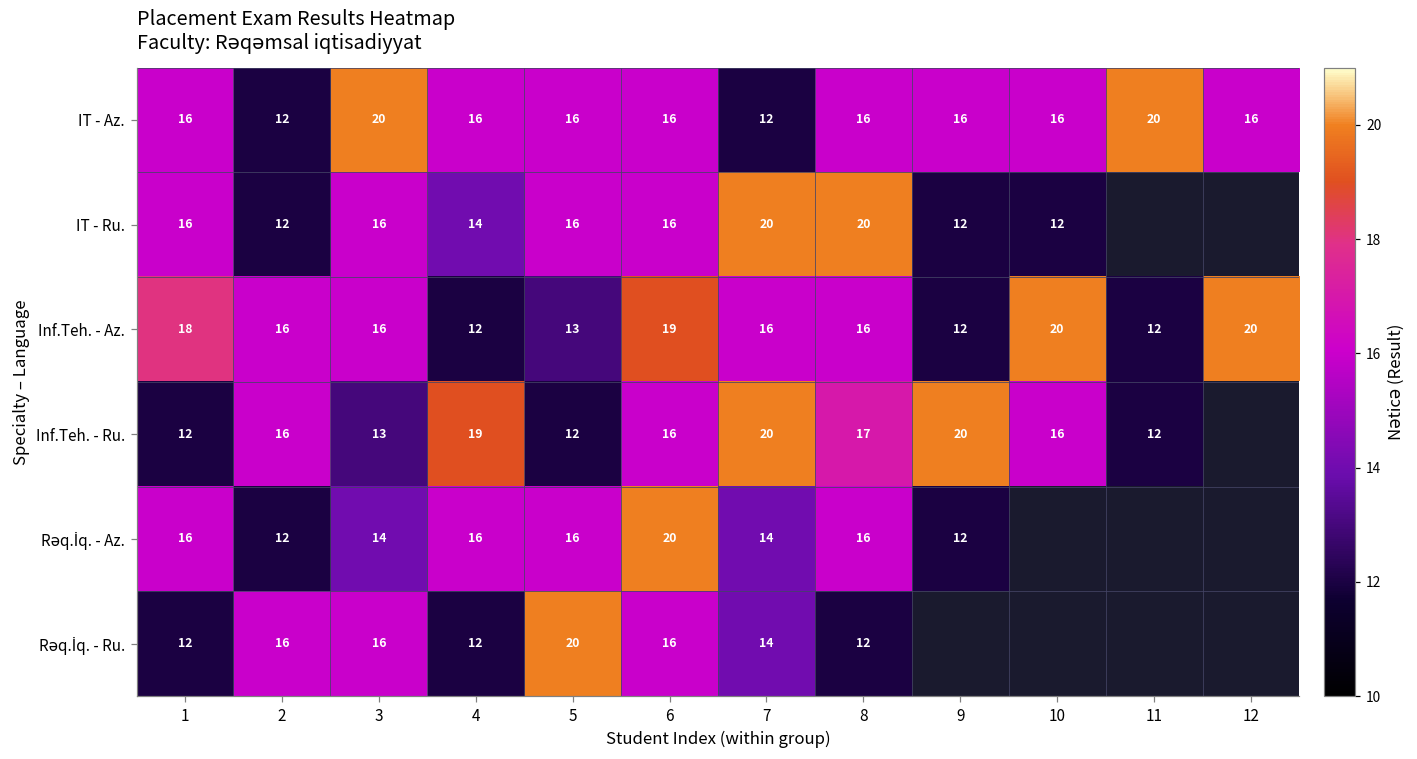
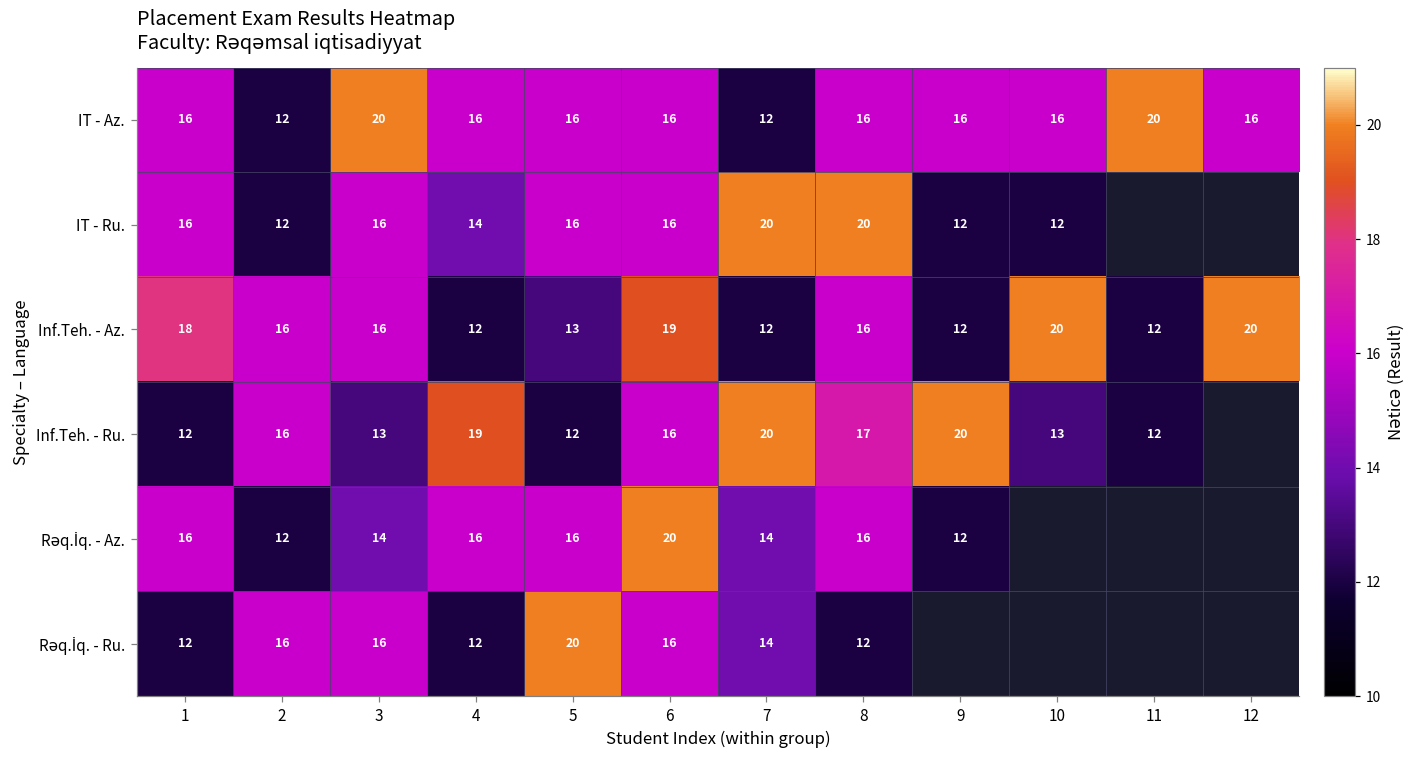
Inf.Teh. - Az., 7: 16 -> 12
Inf.Teh. - Ru., 10: 16 -> 13
